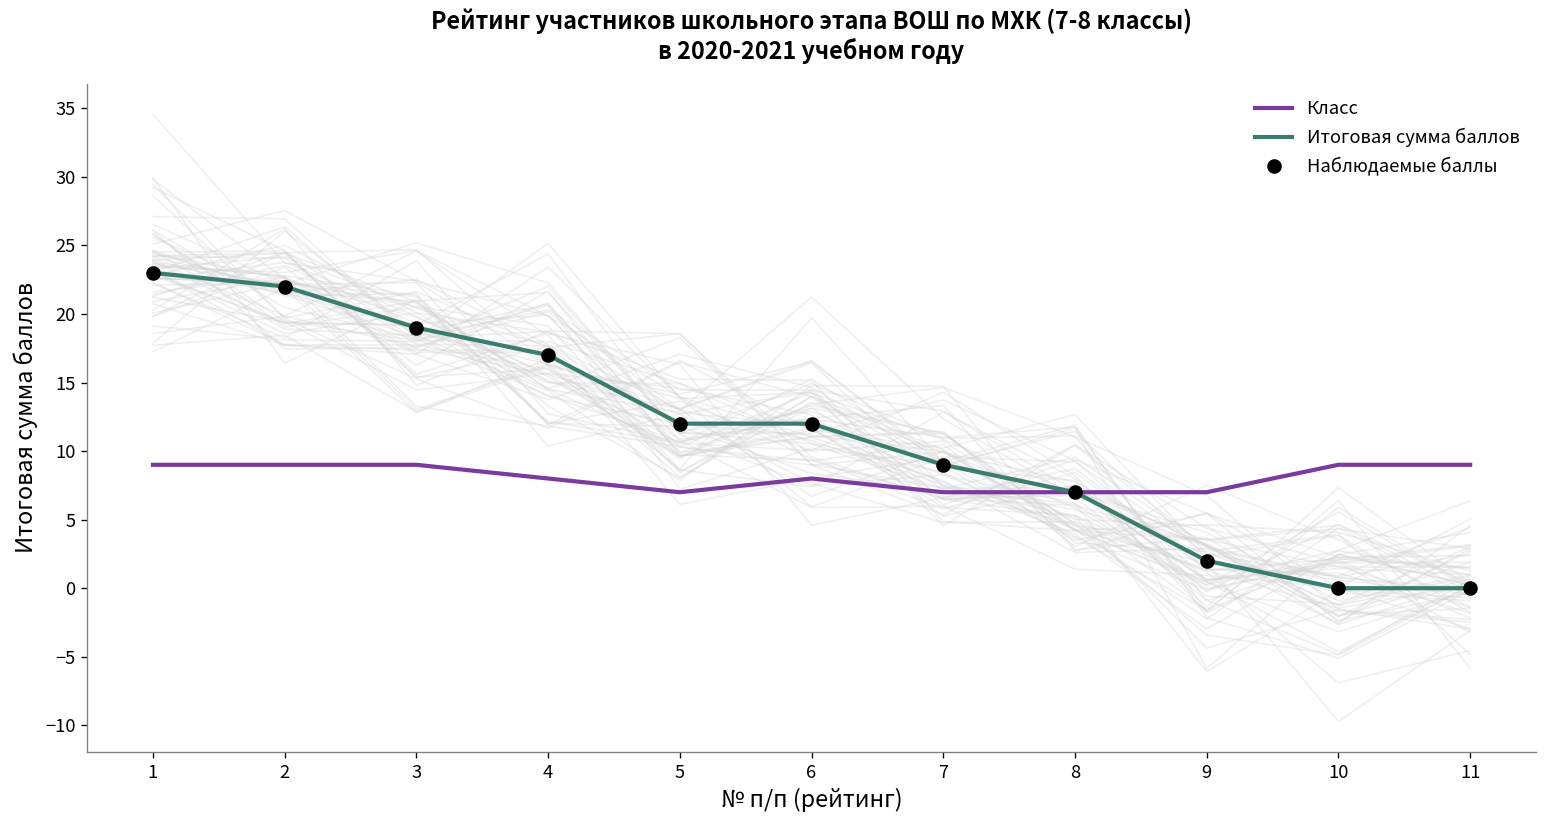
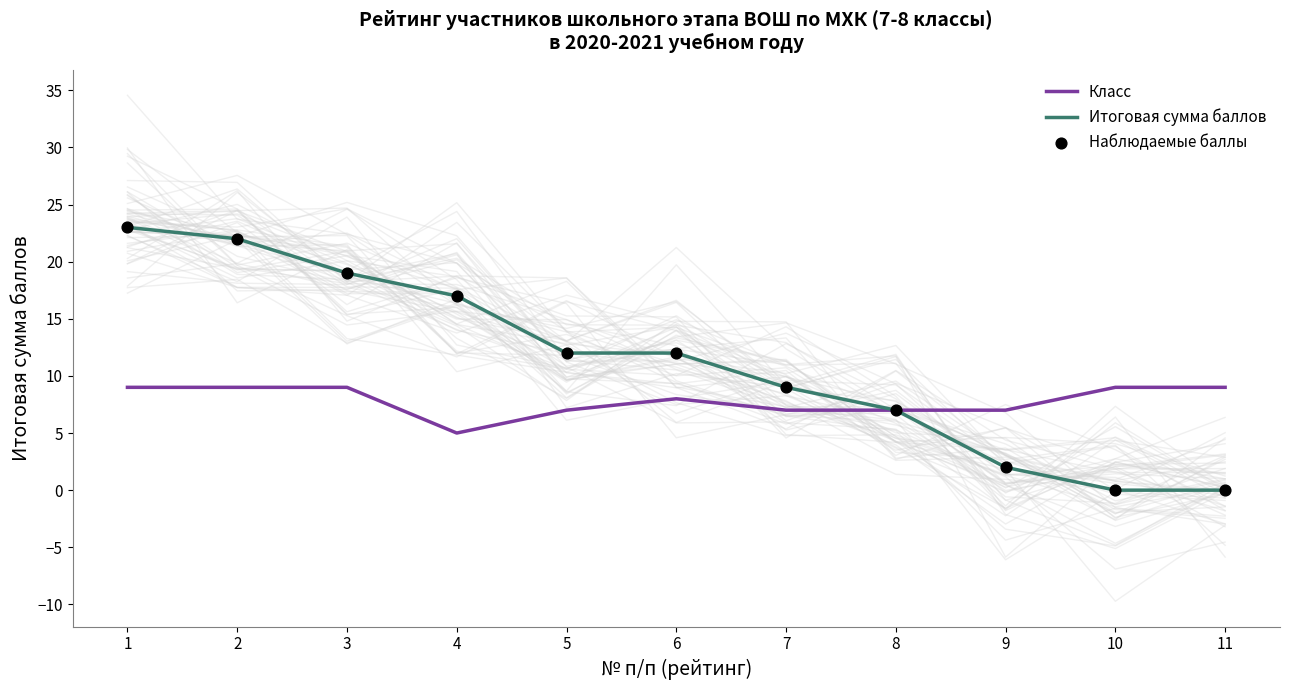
Класс, 4: 8 -> 5
